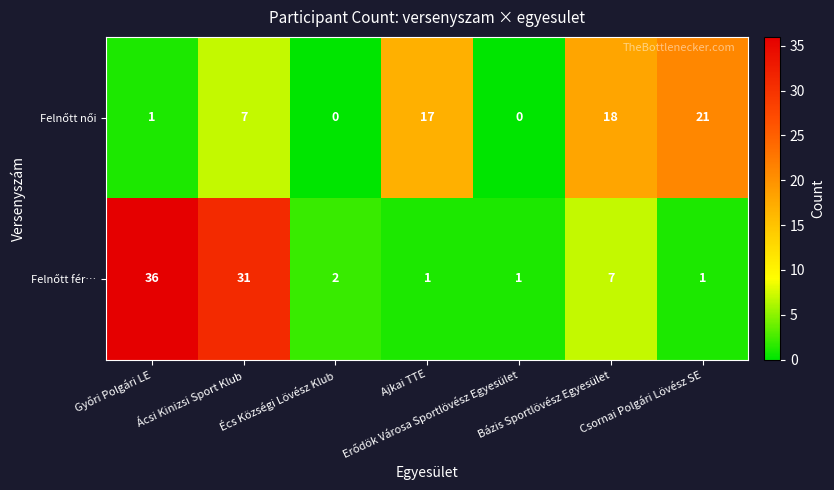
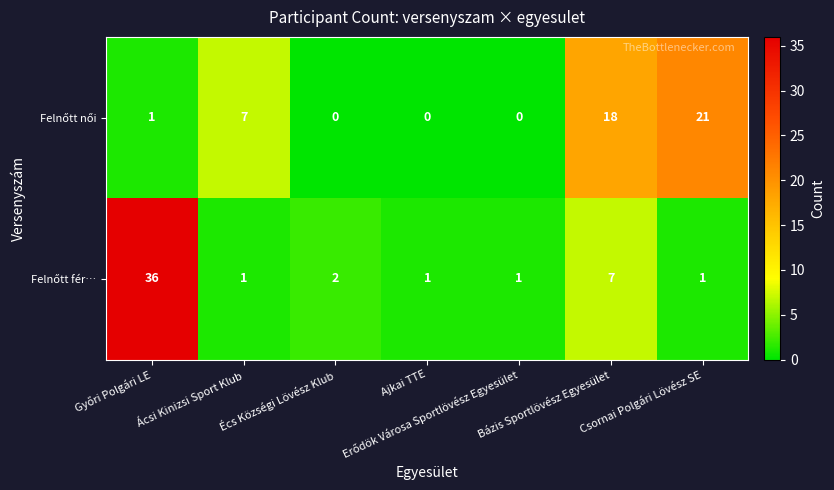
Felnőtt női, Ajkai TTE: 17 -> 0
Felnőtt fér…, Ácsi Kinizsi Sport Klub: 31 -> 1
